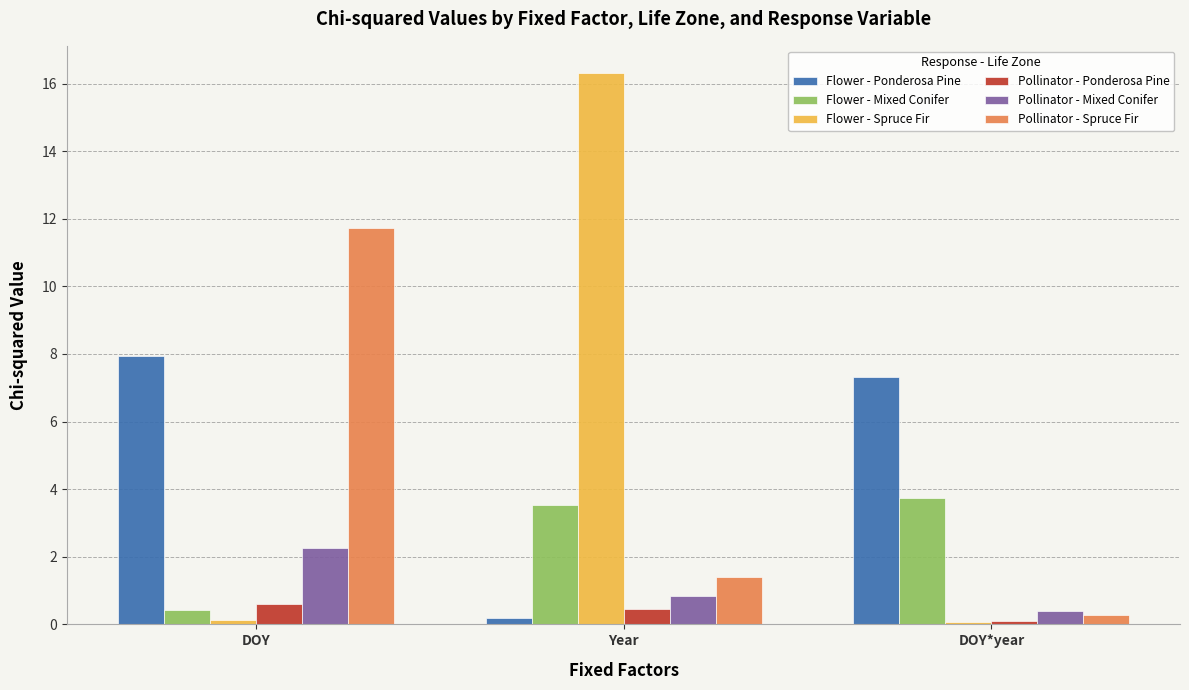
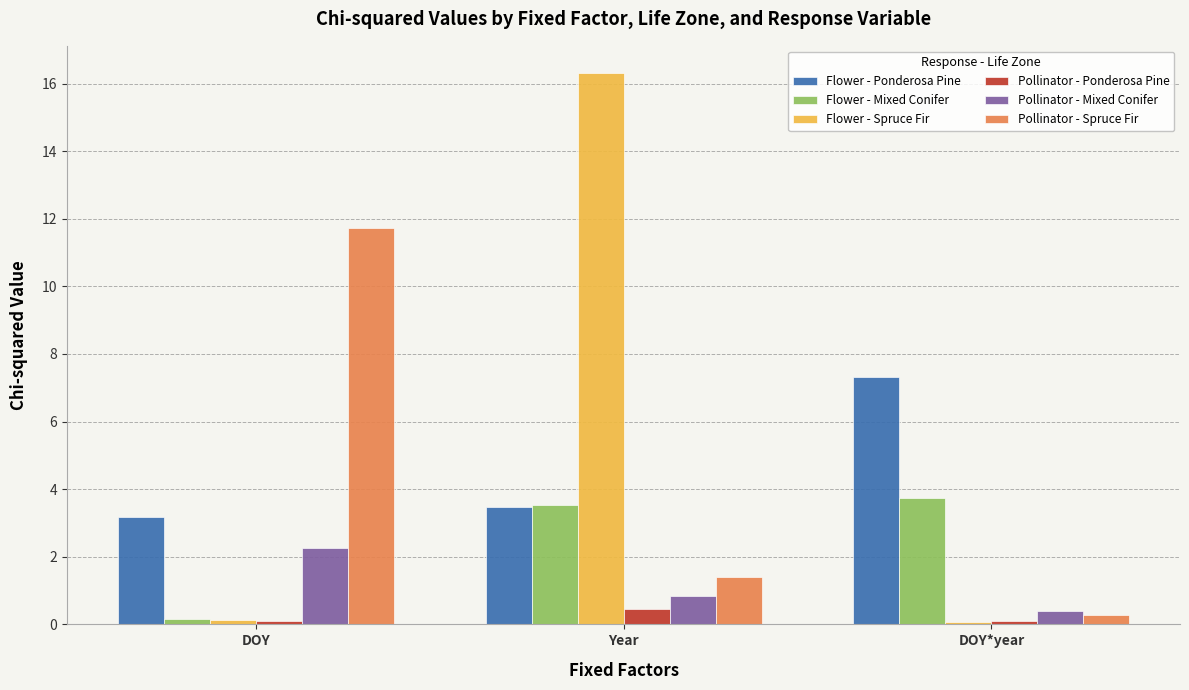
Flower - Ponderosa Pine, DOY: 7.9 -> 3.2
Flower - Mixed Conifer, DOY: 0.4 -> 0.2
Pollinator - Ponderosa Pine, DOY: 0.6 -> 0.1
Flower - Ponderosa Pine, Year: 0.2 -> 3.5
